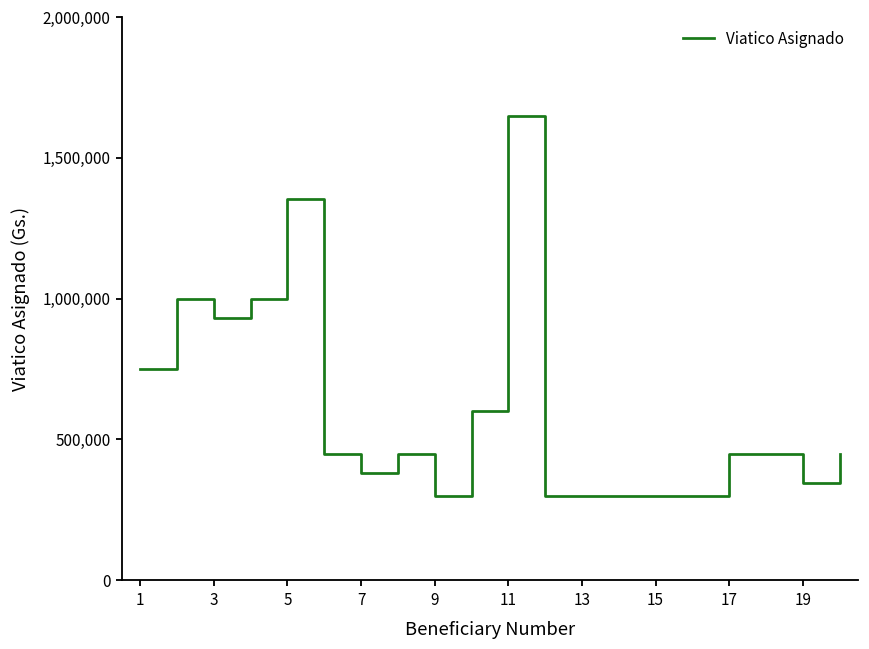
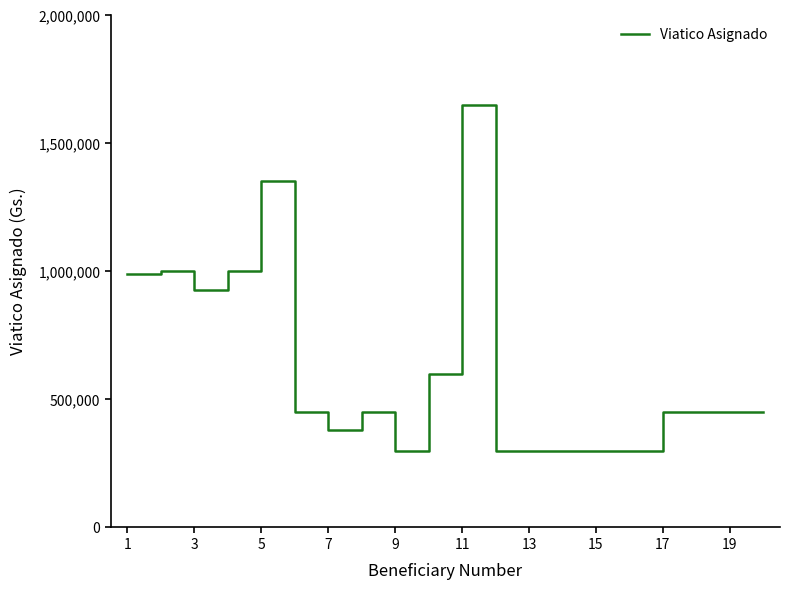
1: 750,000 -> 990,000
19: 340,000 -> 450,000
